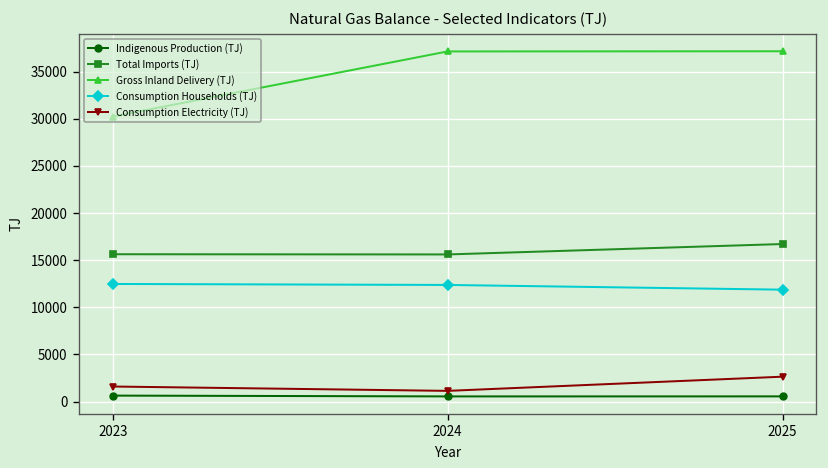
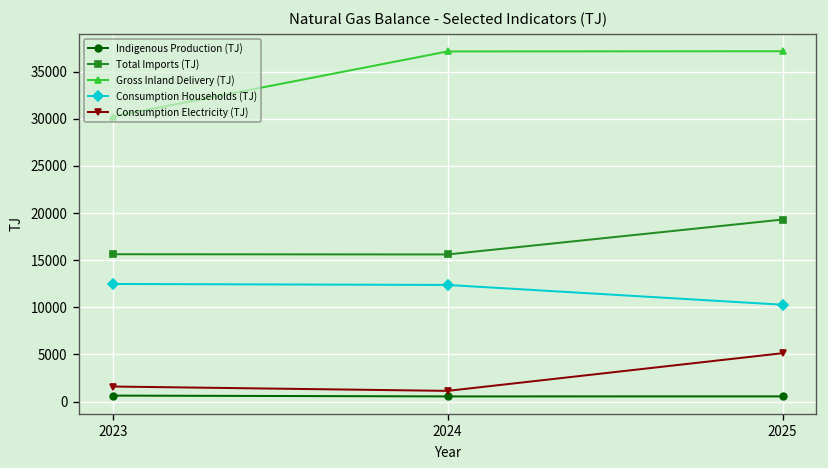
Total Imports (TJ), 2025: 17000 -> 19000
Consumption Households (TJ), 2025: 12000 -> 10000
Consumption Electricity (TJ), 2025: 3000 -> 5000
